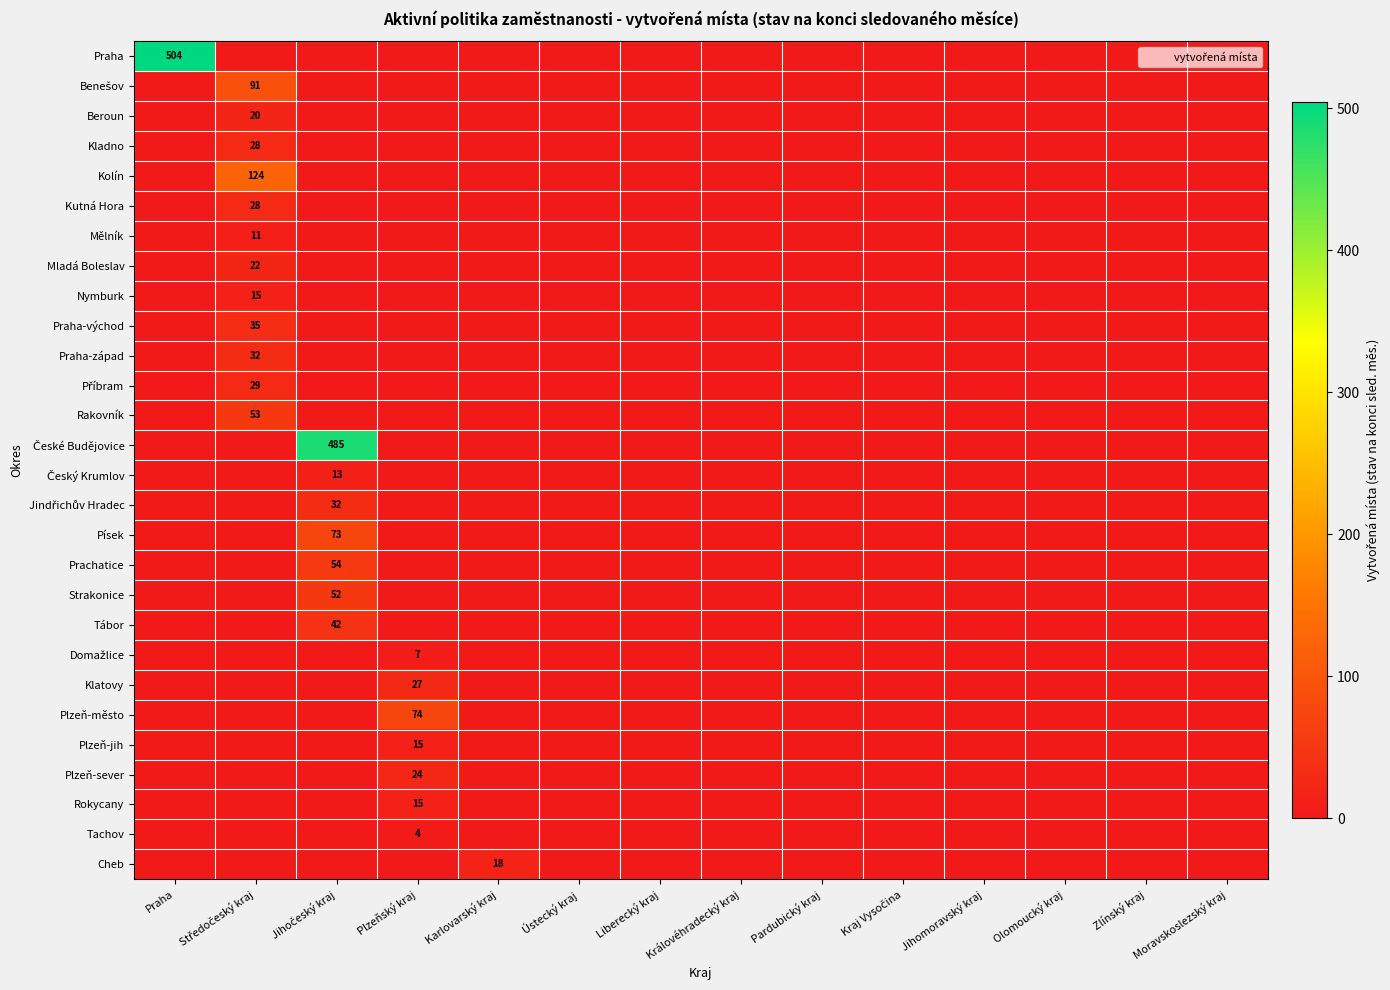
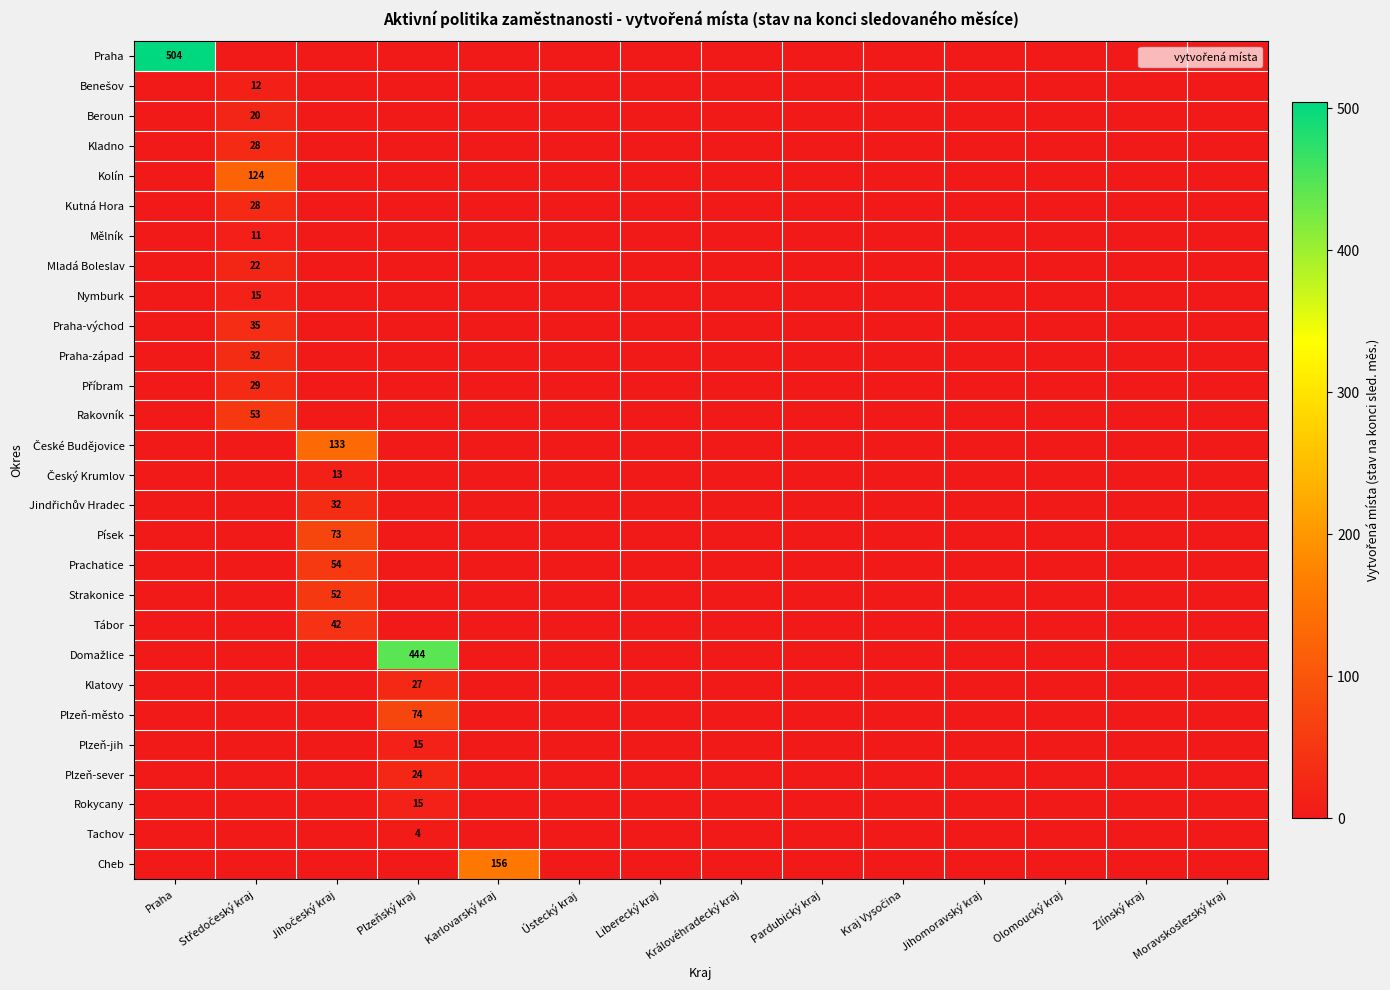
Benešov, Středočeský kraj: 91 -> 12
České Budějovice, Jihočeský kraj: 485 -> 133
Domažlice, Plzeňský kraj: 7 -> 444
Cheb, Karlovarský kraj: 18 -> 156
